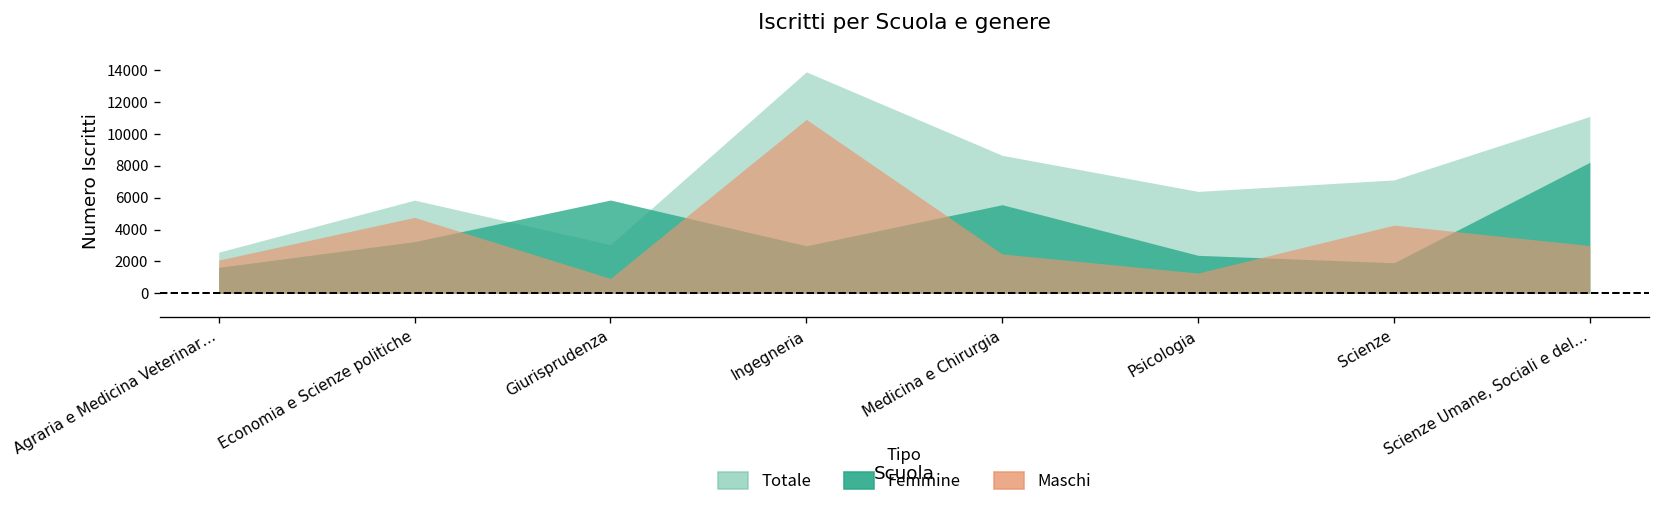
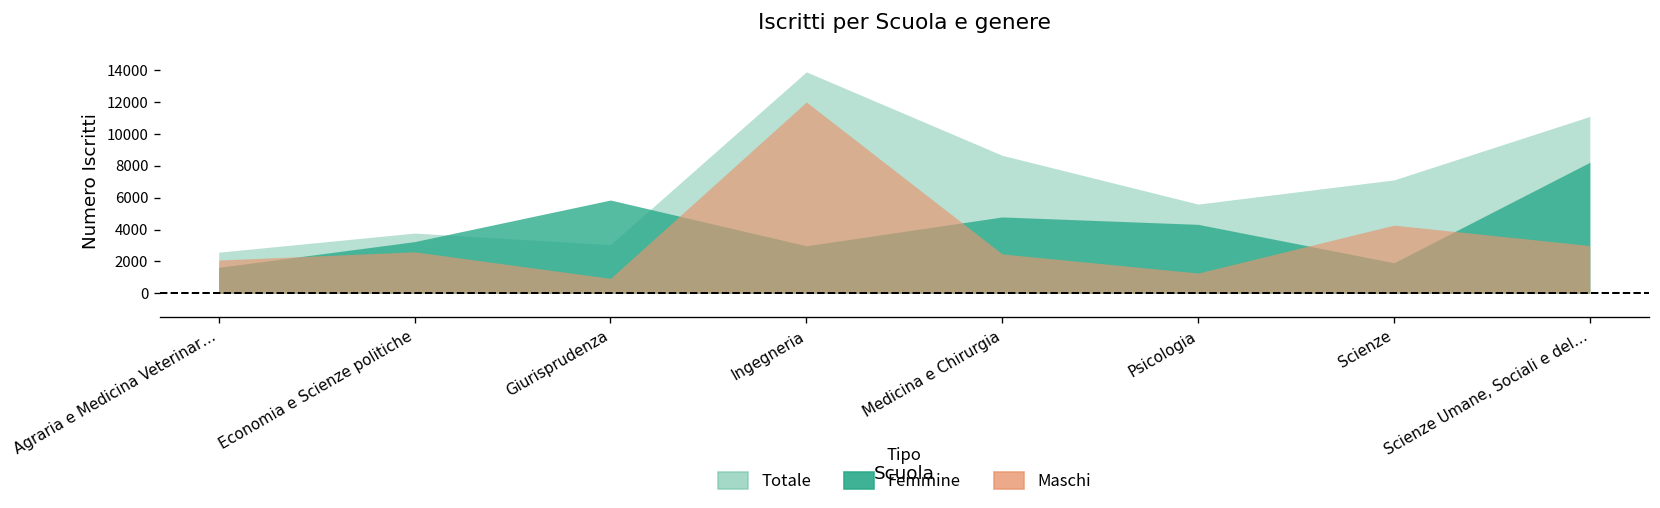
Totale, Economia e Scienze politiche: 5800 -> 3800
Maschi, Economia e Scienze politiche: 4800 -> 2600
Maschi, Ingegneria: 10900 -> 12000
Femmine, Medicina e Chirurgia: 5600 -> 4800
Totale, Psicologia: 6400 -> 5600
Femmine, Psicologia: 2400 -> 4300
